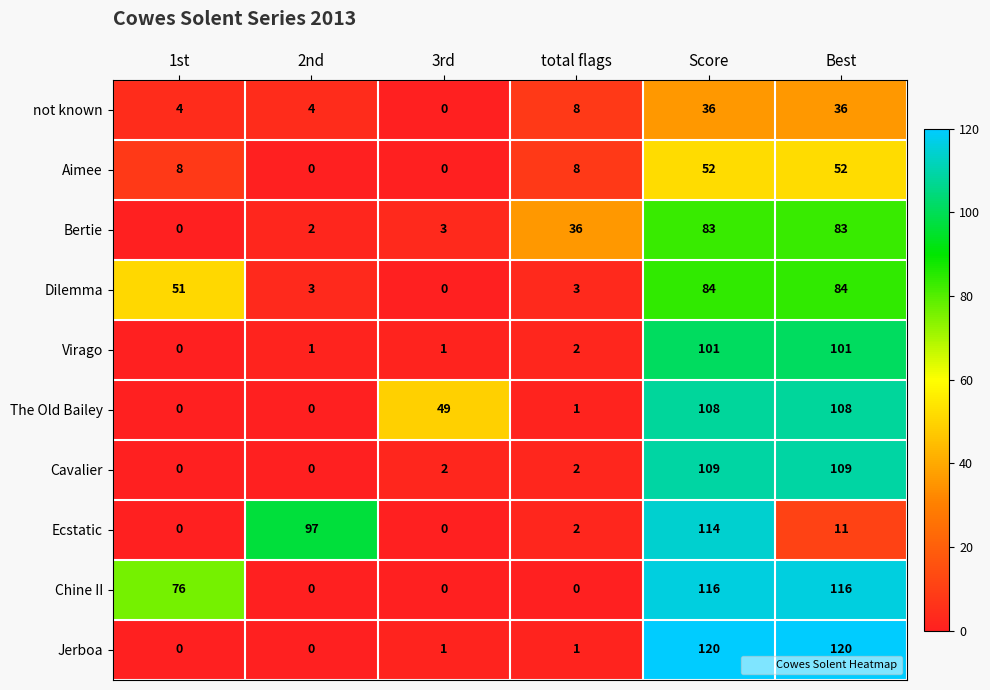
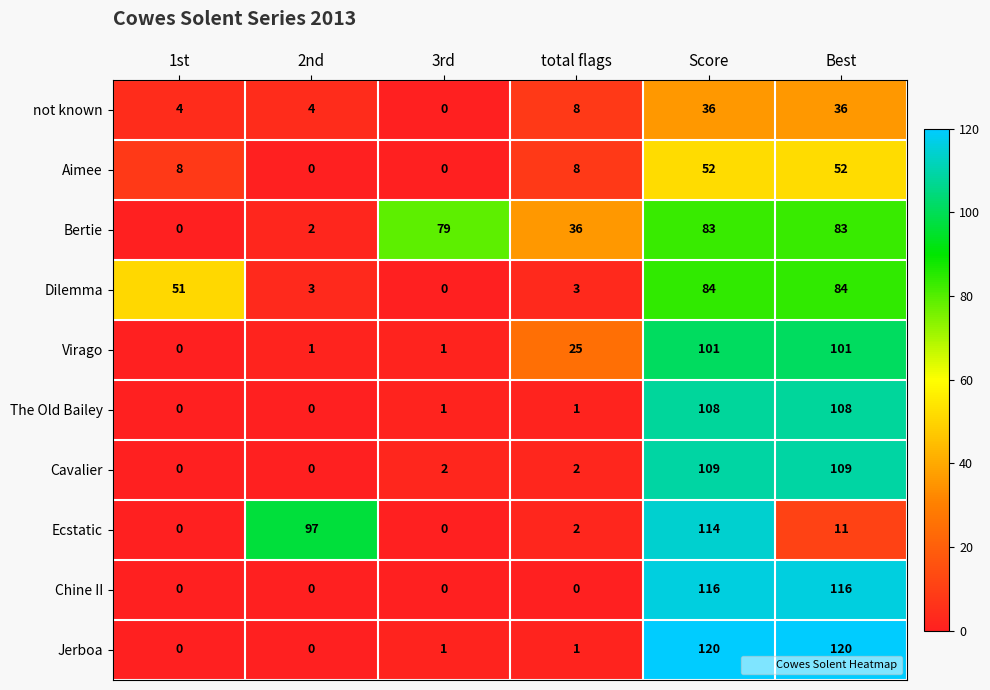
Bertie, 3rd: 3 -> 79
Virago, total flags: 2 -> 25
The Old Bailey, 3rd: 49 -> 1
Chine II, 1st: 76 -> 0
